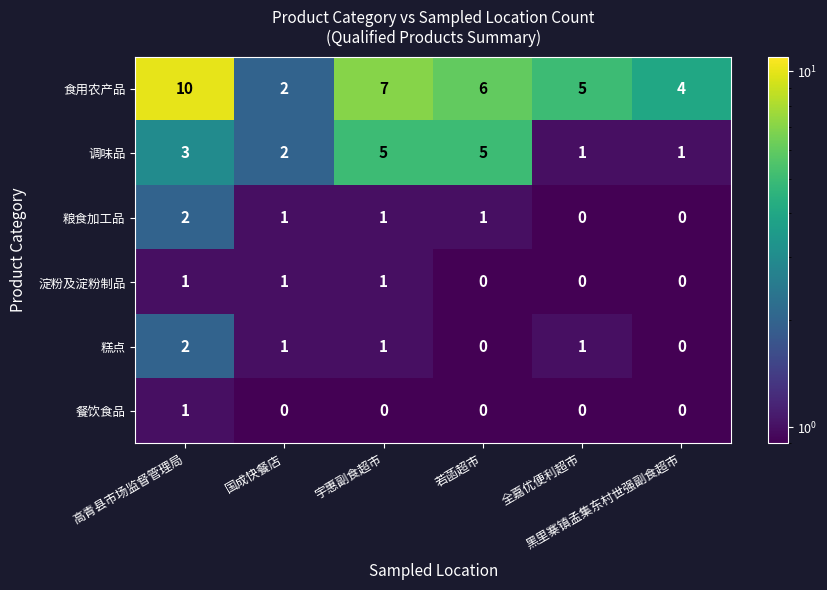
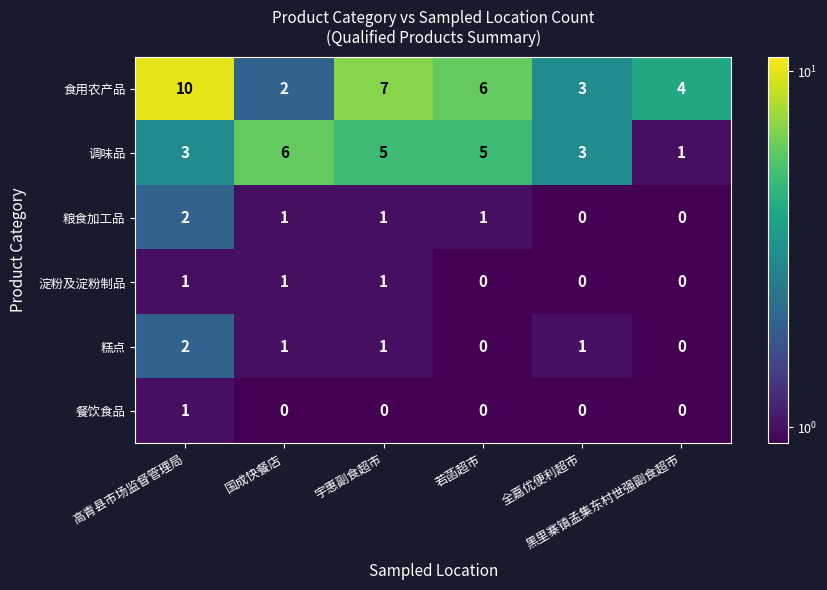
食用农产品, 全嘉优便利超市: 5 -> 3
调味品, 国成快餐店: 2 -> 6
调味品, 全嘉优便利超市: 1 -> 3
